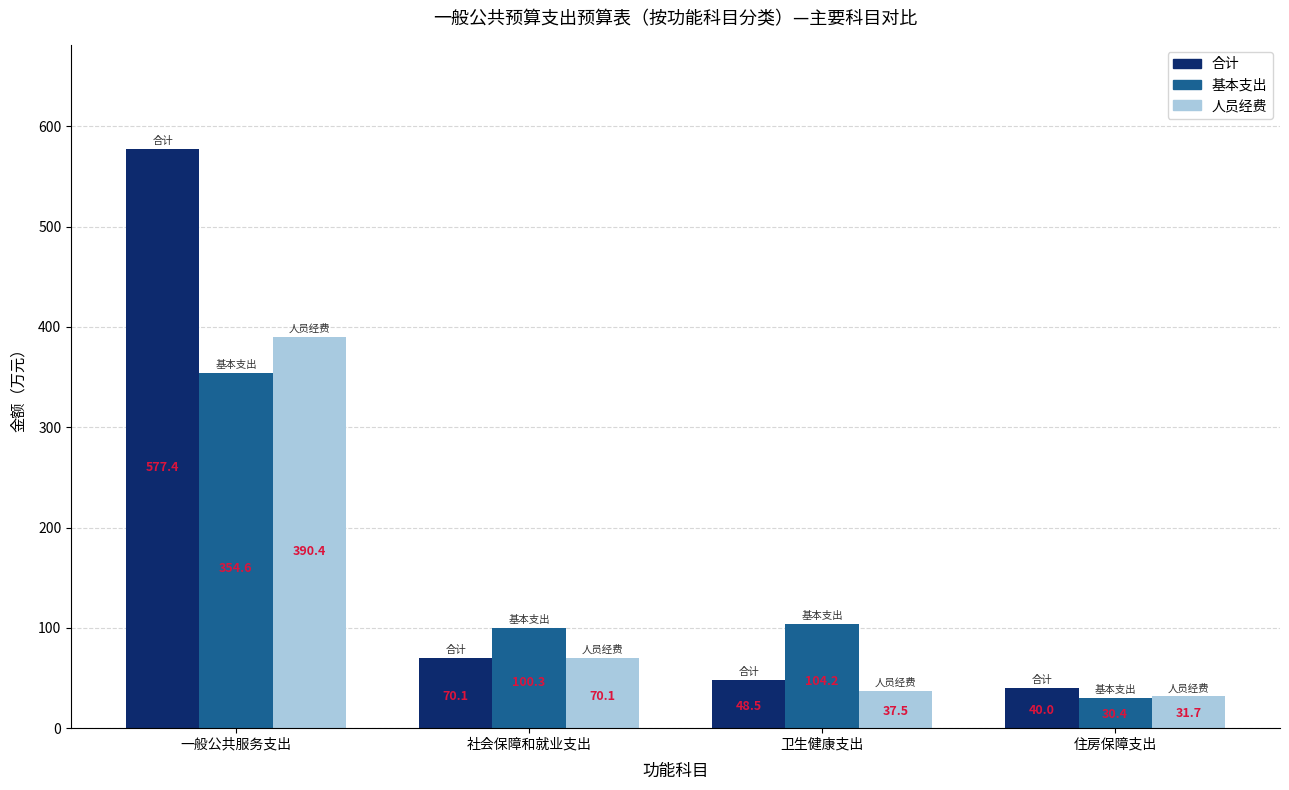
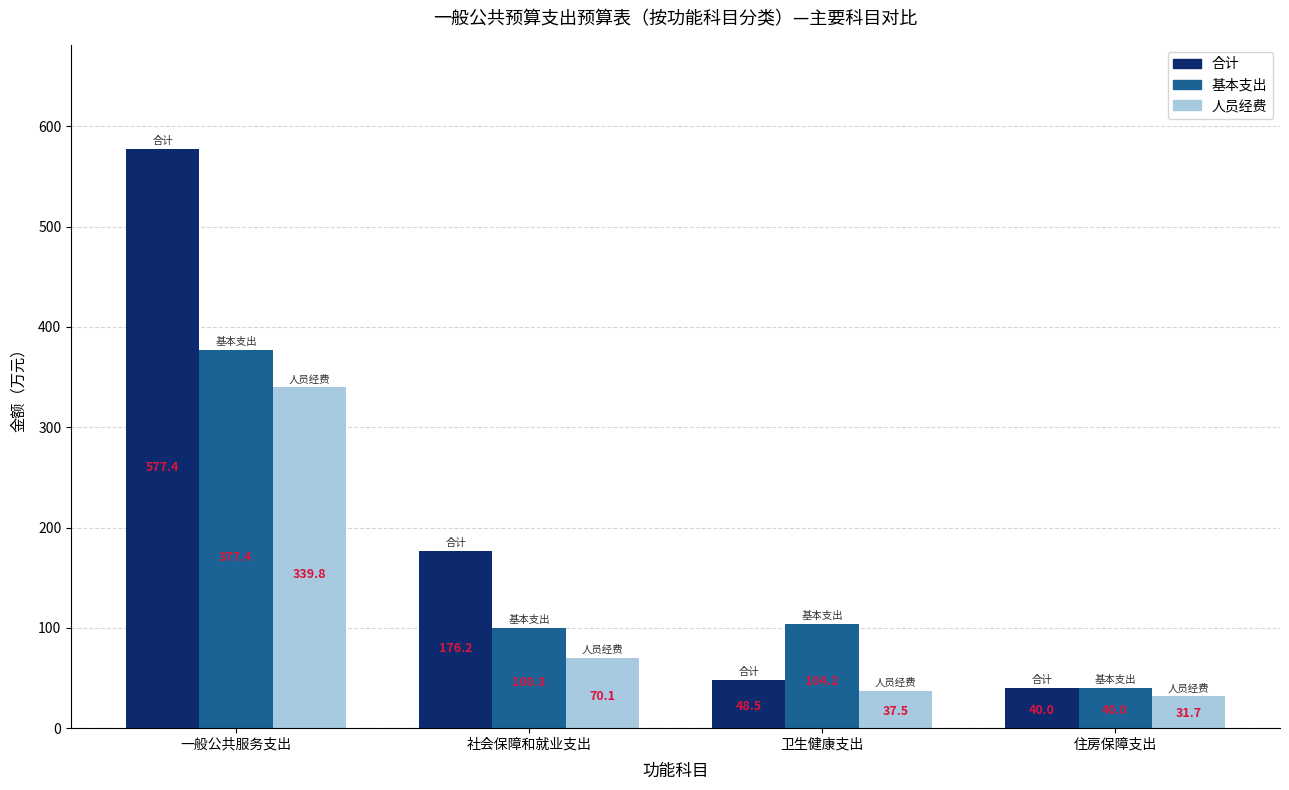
基本支出, 一般公共服务支出: 354.6 -> 377.4
人员经费, 一般公共服务支出: 390.4 -> 339.8
合计, 社会保障和就业支出: 70.1 -> 176.2
基本支出, 住房保障支出: 30.4 -> 40.0
